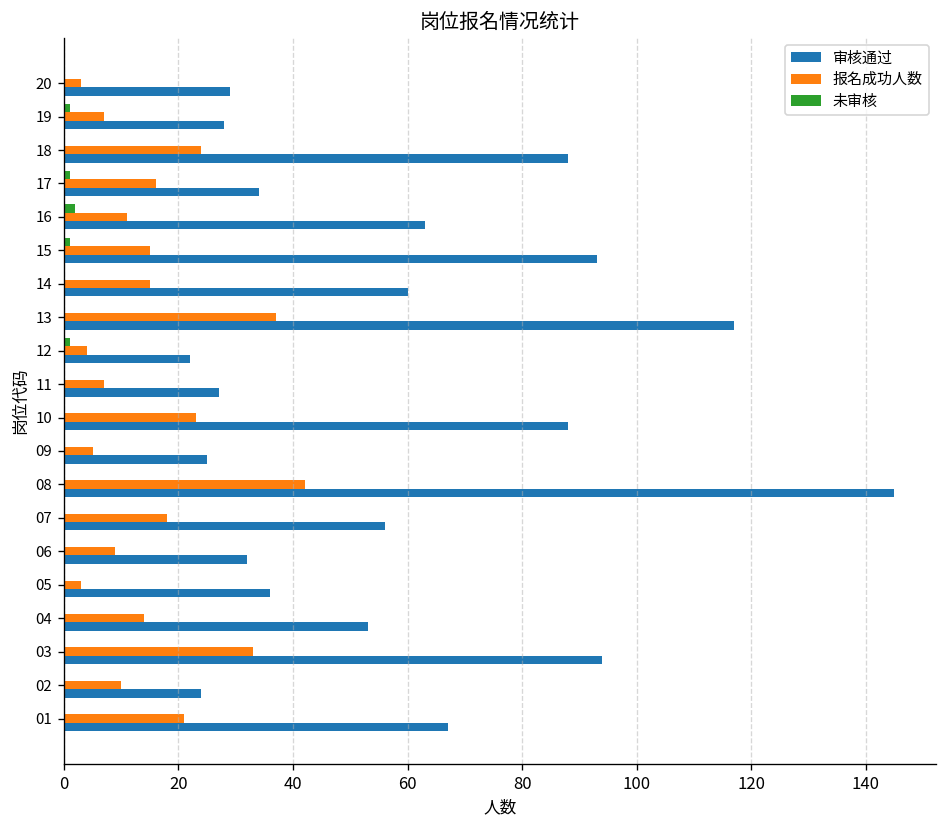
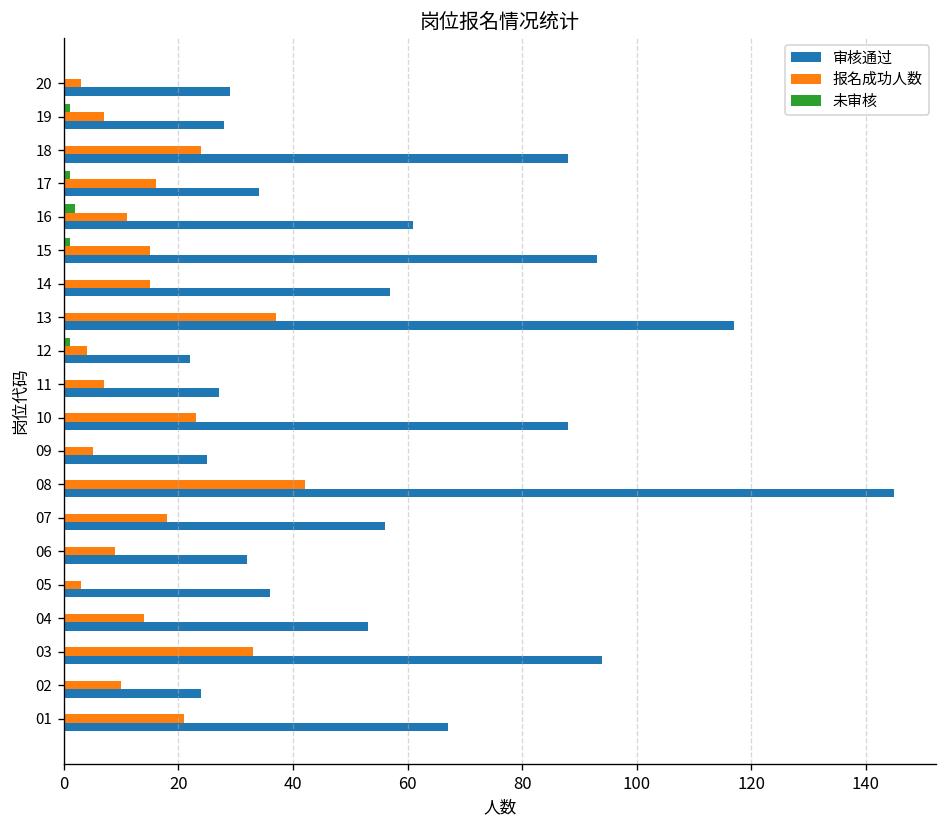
审核通过, 16: 63 -> 61
审核通过, 14: 60 -> 57
